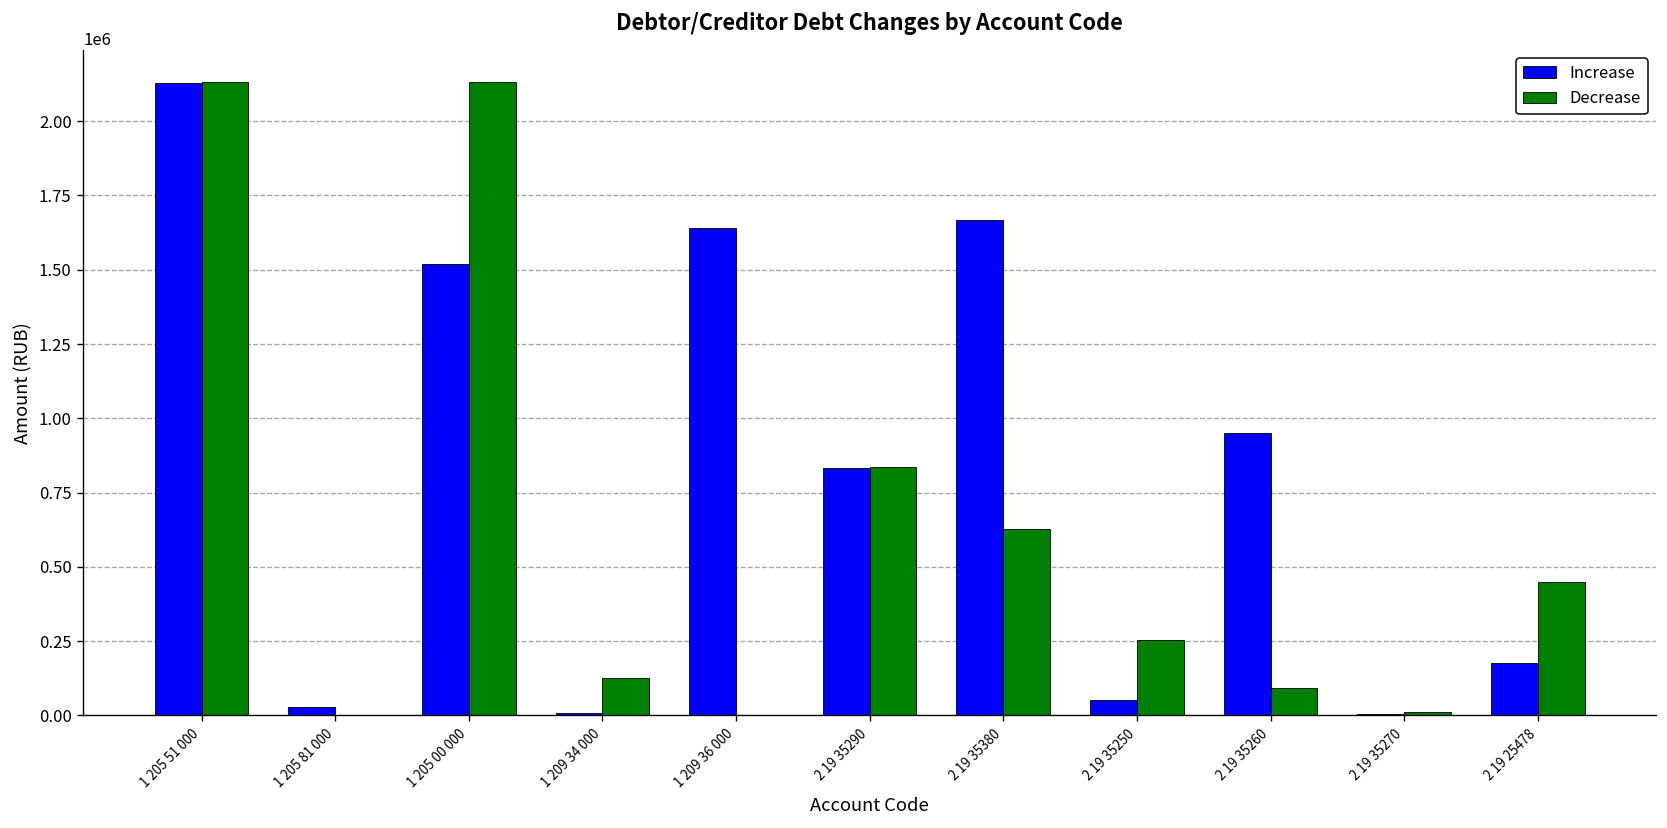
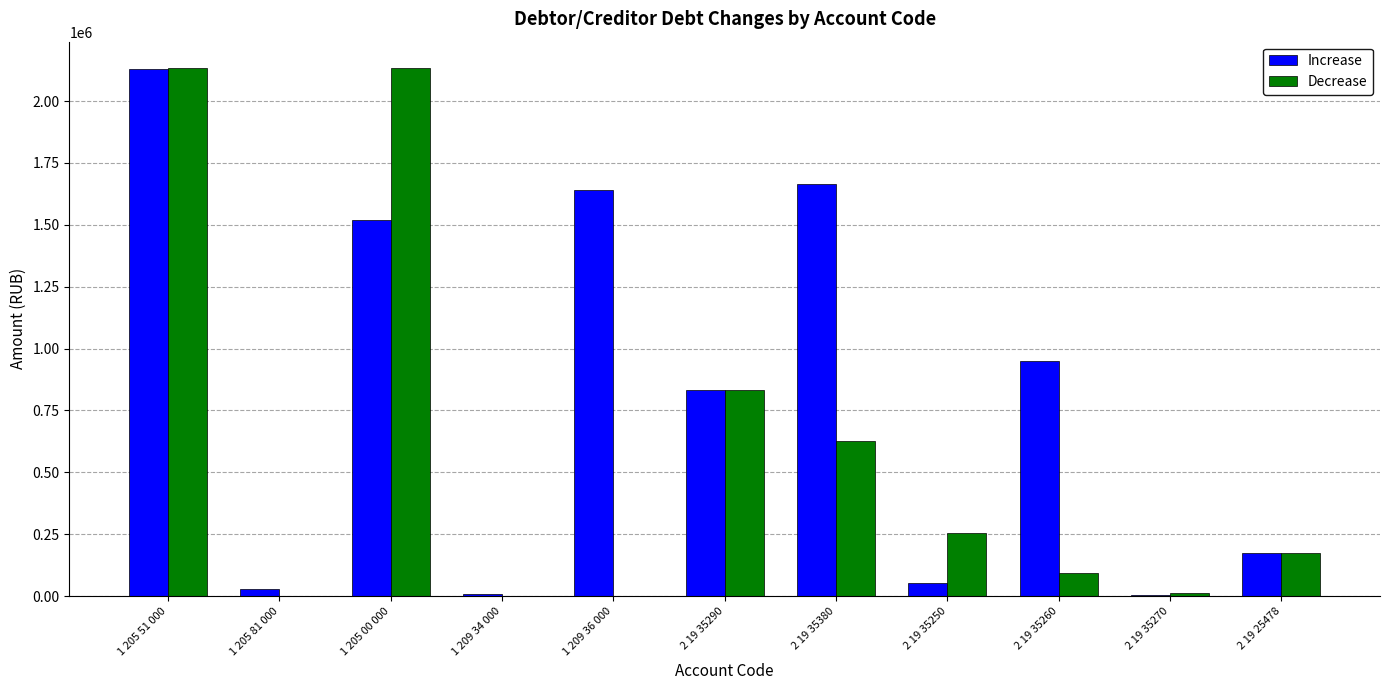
Decrease, 1 209 34 000: 120000 -> 0
Decrease, 2 19 25478: 450000 -> 180000
